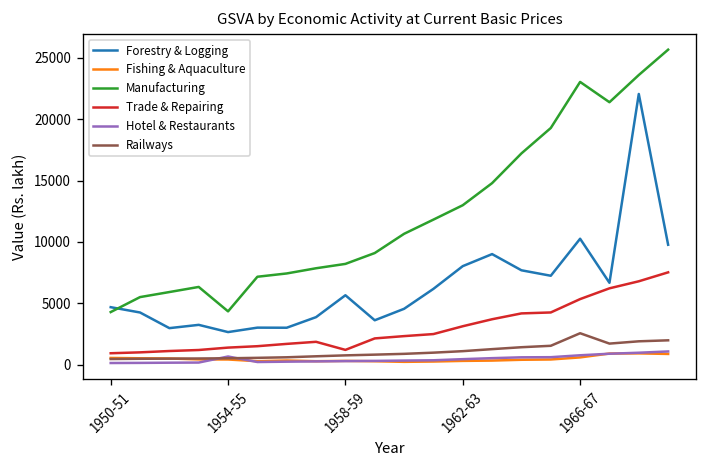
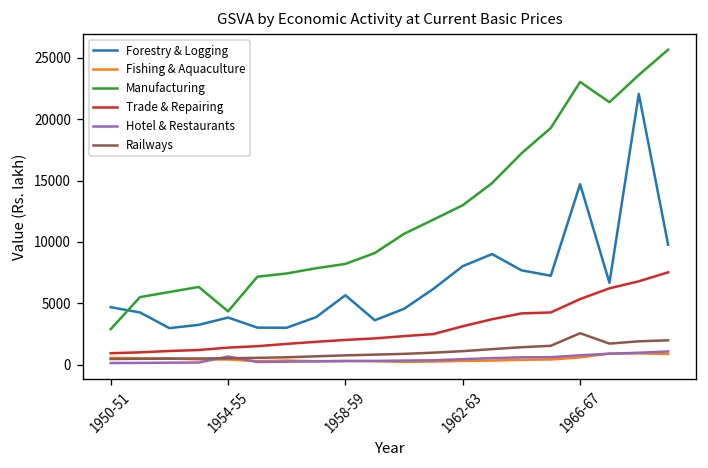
Manufacturing, 1950-51: 4300 -> 2900
Forestry & Logging, 1954-55: 2700 -> 3800
Trade & Repairing, 1958-59: 1200 -> 2000
Forestry & Logging, 1966-67: 10300 -> 14700
